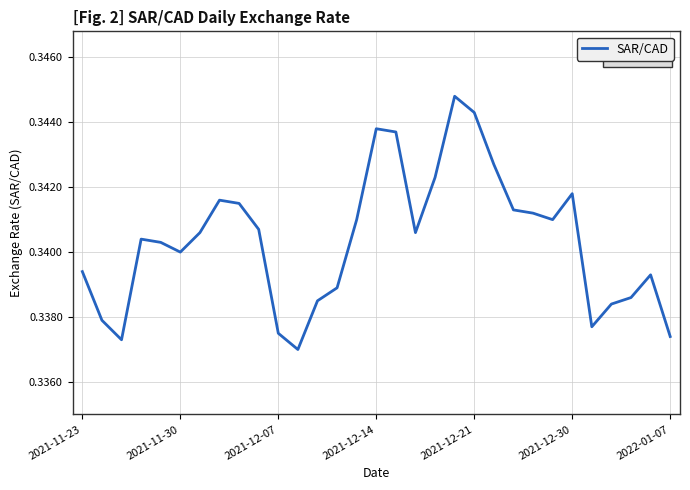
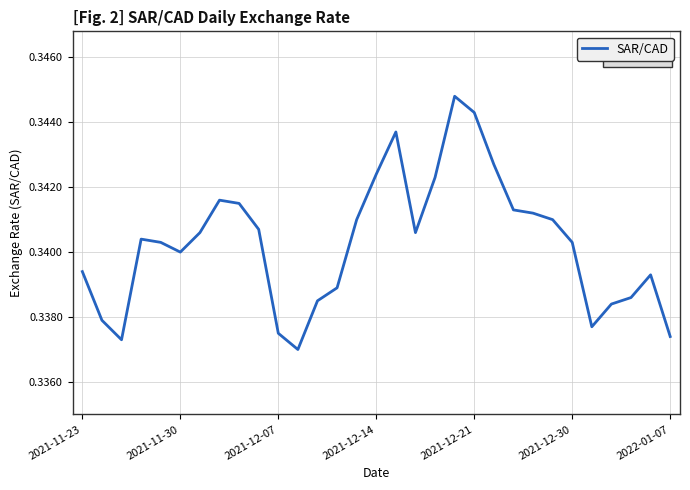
2021-12-14: 0.3438 -> 0.3424
2021-12-30: 0.3418 -> 0.3403
